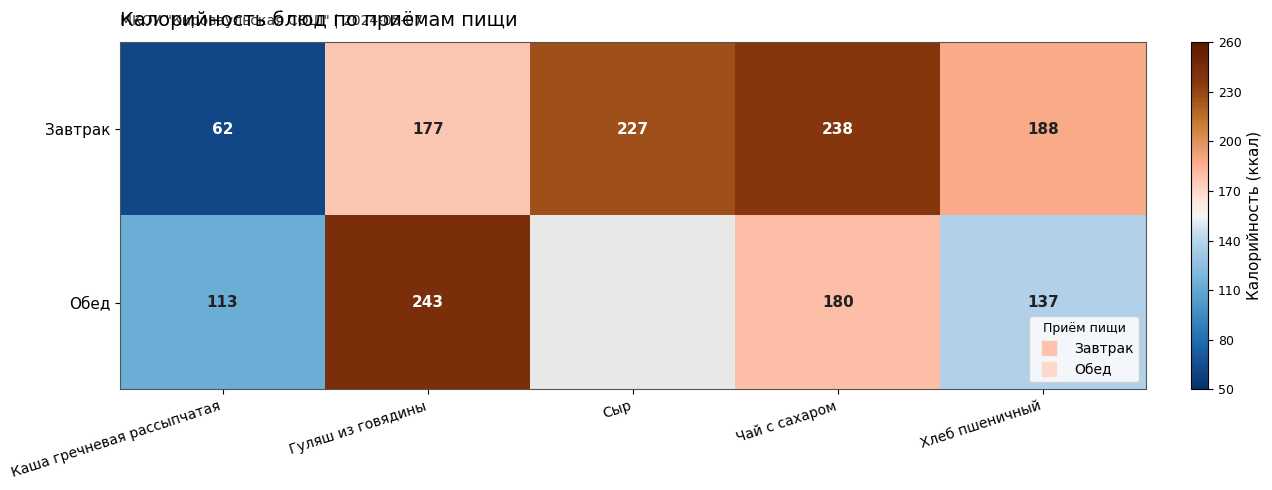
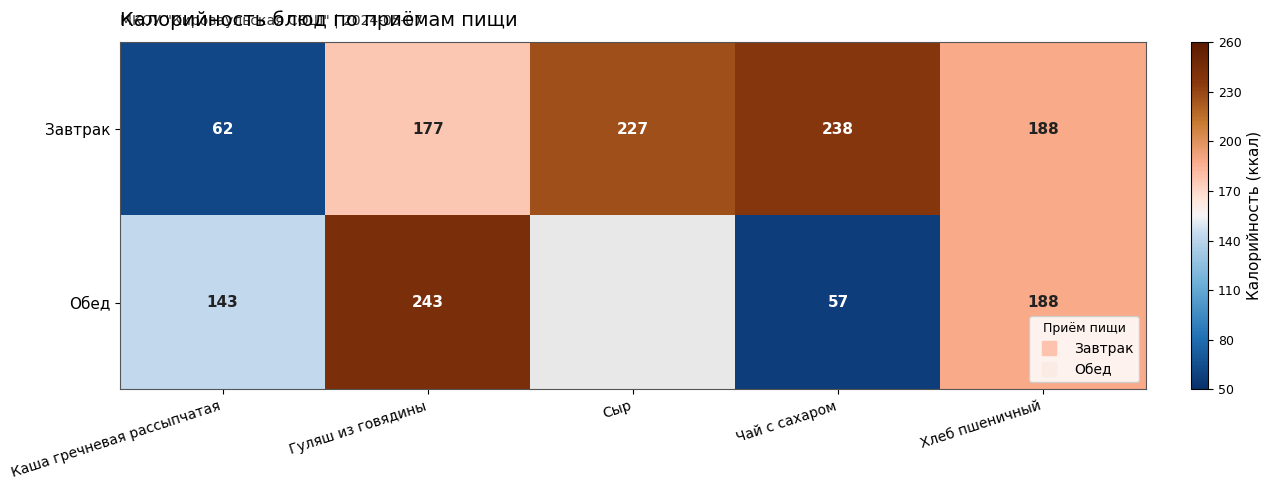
Обед, Каша гречневая рассыпчатая: 113 -> 143
Обед, Чай с сахаром: 180 -> 57
Обед, Хлеб пшеничный: 137 -> 188
